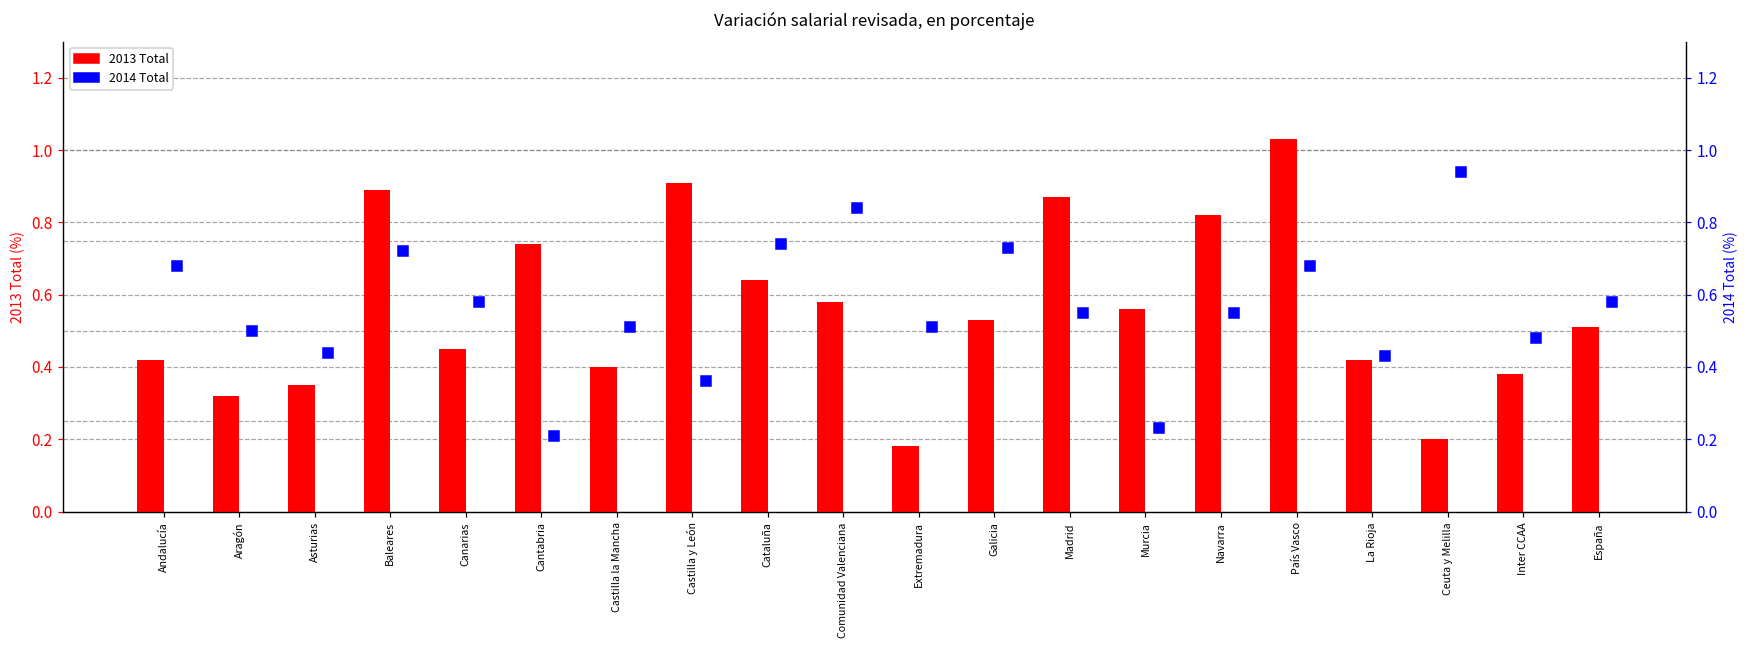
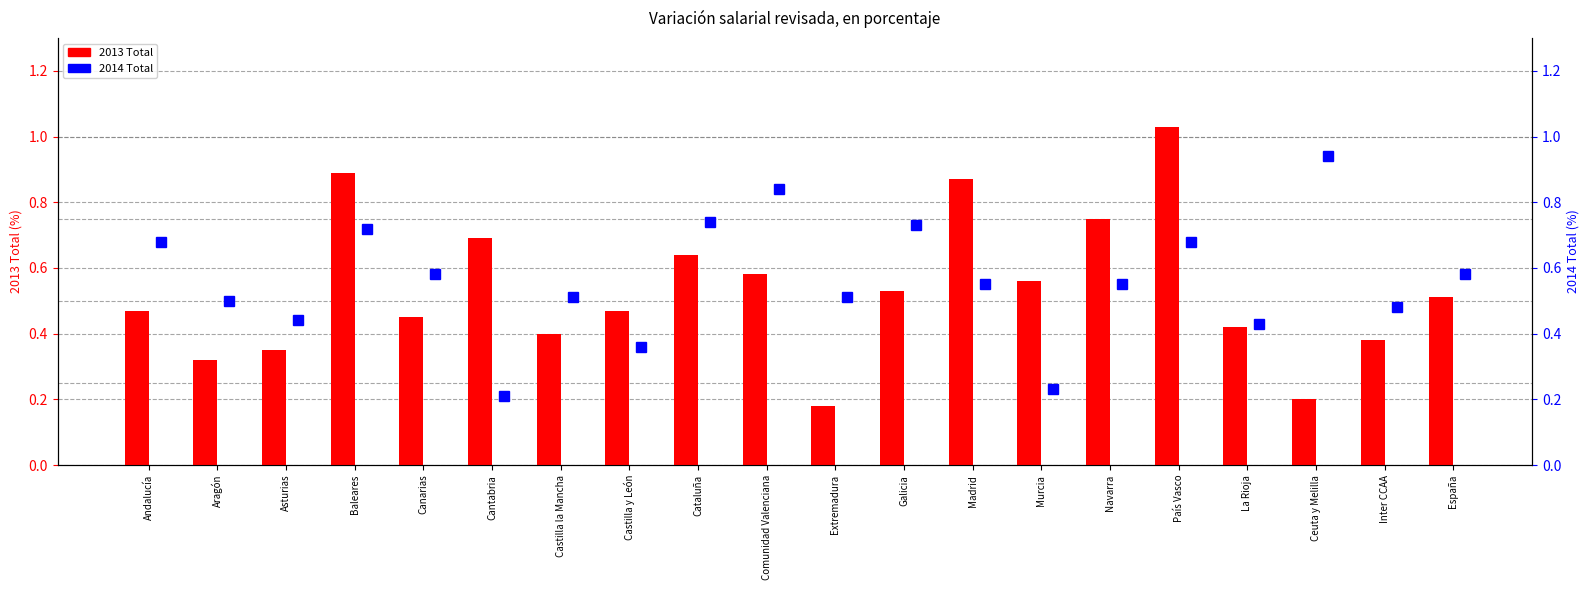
2013 Total, Andalucía: 0.42 -> 0.47
2013 Total, Cantabria: 0.74 -> 0.69
2013 Total, Castilla y León: 0.91 -> 0.47
2013 Total, Navarra: 0.82 -> 0.75
